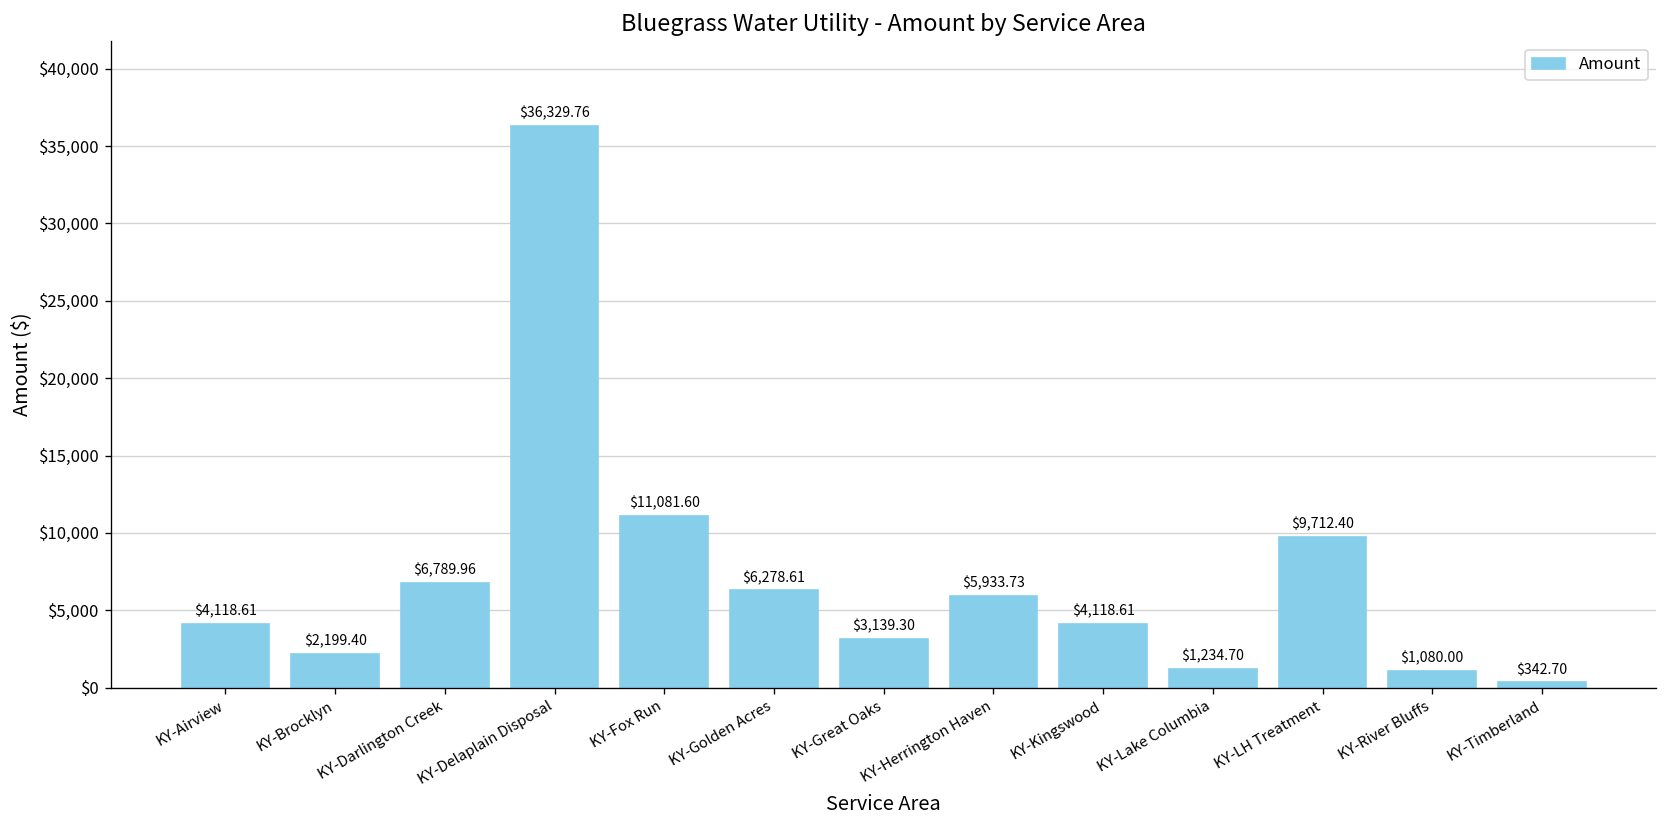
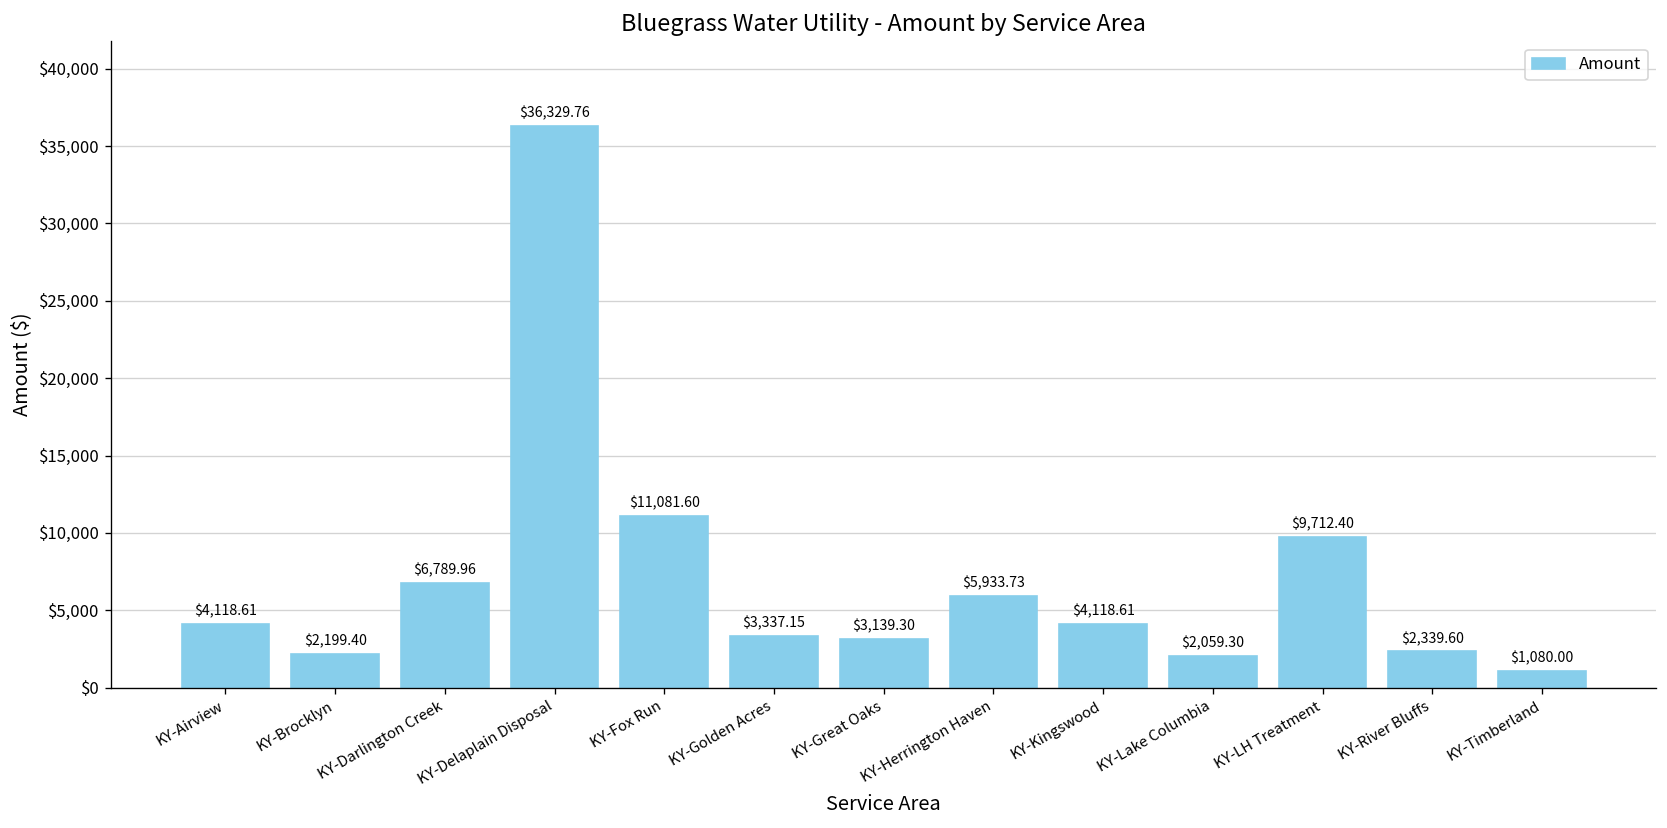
KY-Golden Acres: $6,278.61 -> $3,337.15
KY-Lake Columbia: $1,234.70 -> $2,059.30
KY-River Bluffs: $1,080.00 -> $2,339.60
KY-Timberland: $342.70 -> $1,080.00
